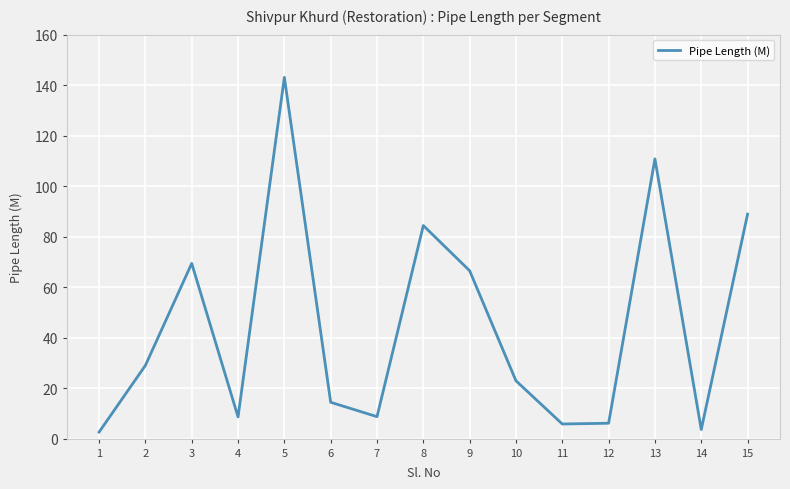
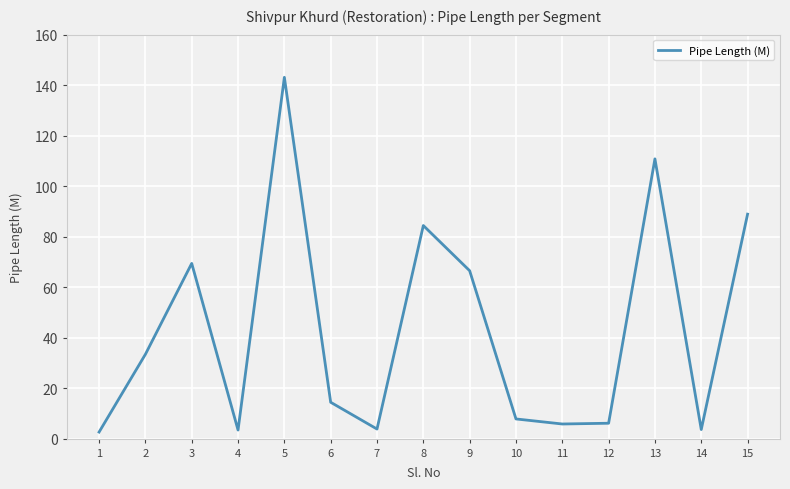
2: 29 -> 33
4: 9 -> 3
7: 9 -> 4
10: 23 -> 8
